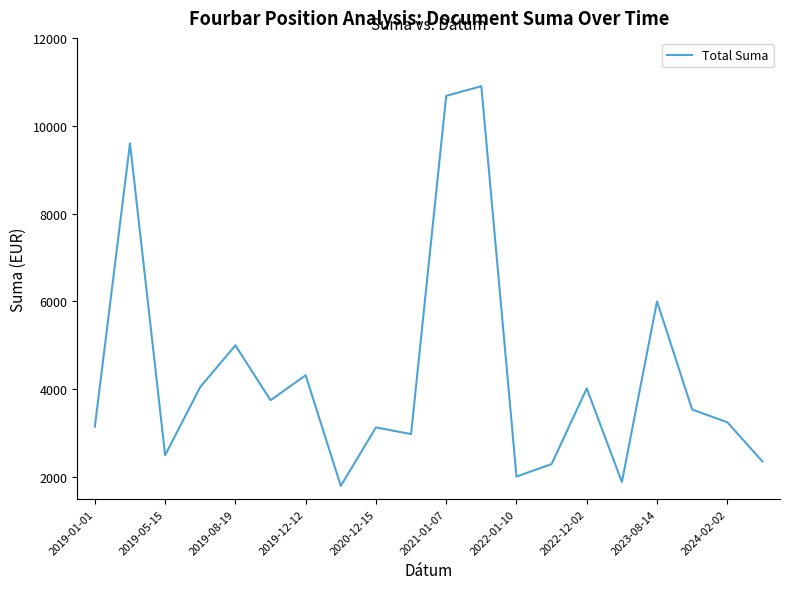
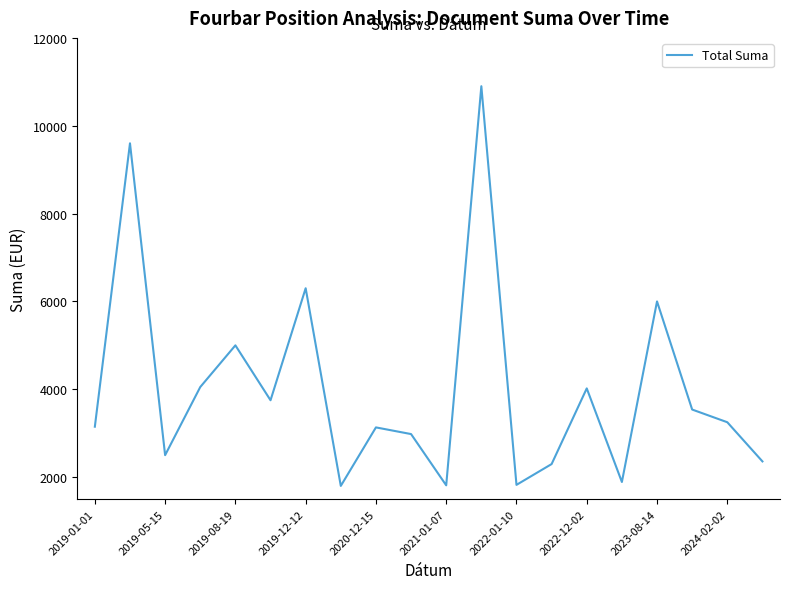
2019-12-12: 4300 -> 6300
2021-01-07: 10700 -> 1800
2022-01-10: 2000 -> 1800
